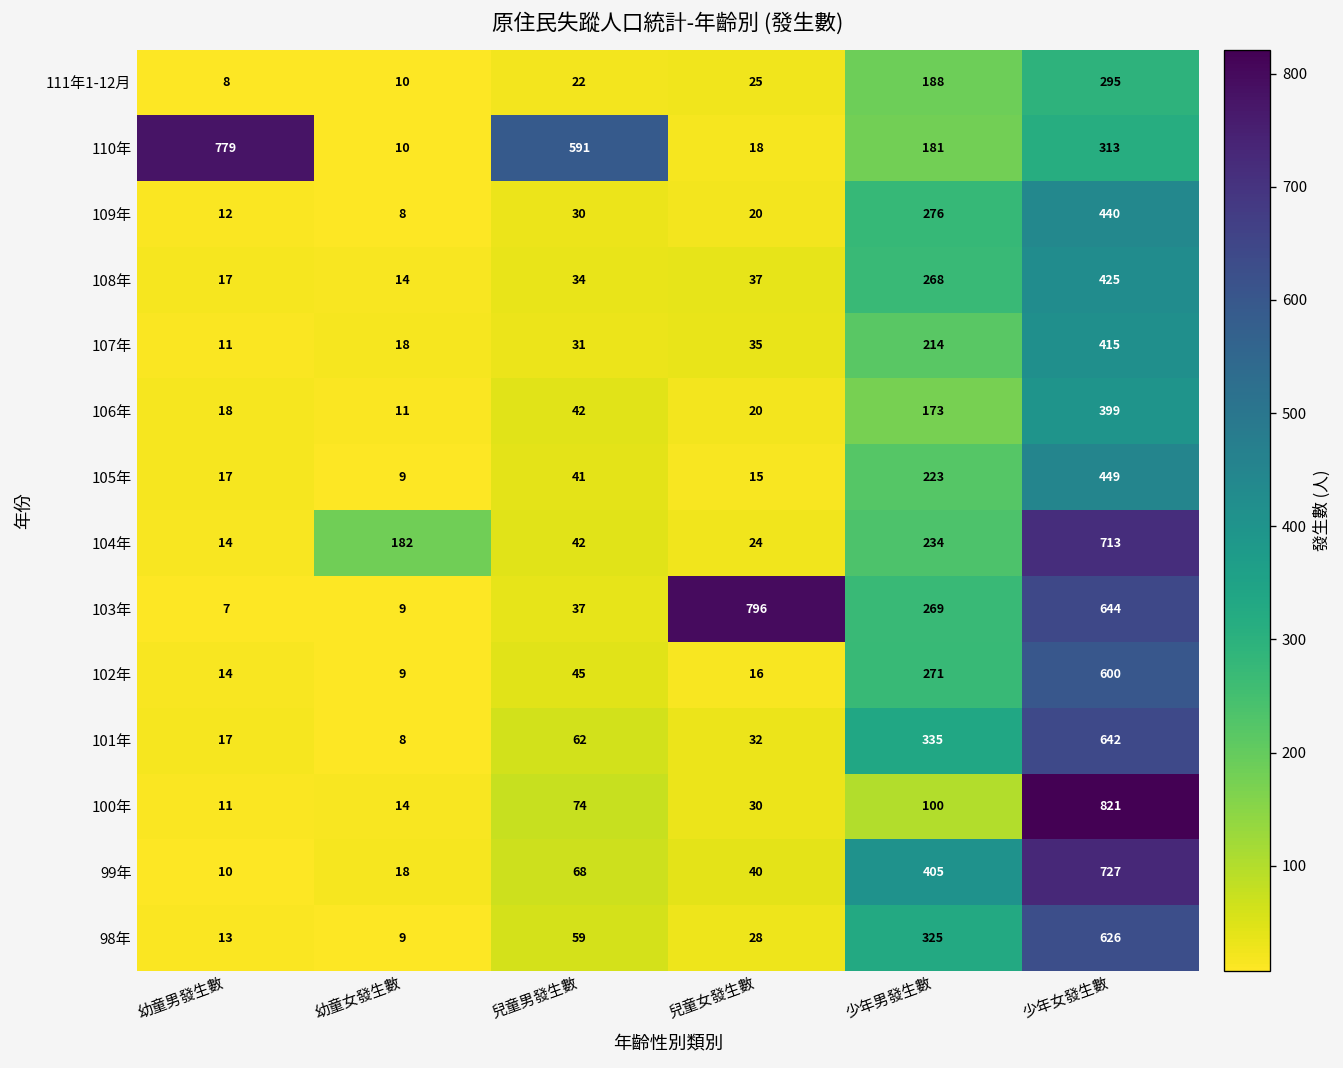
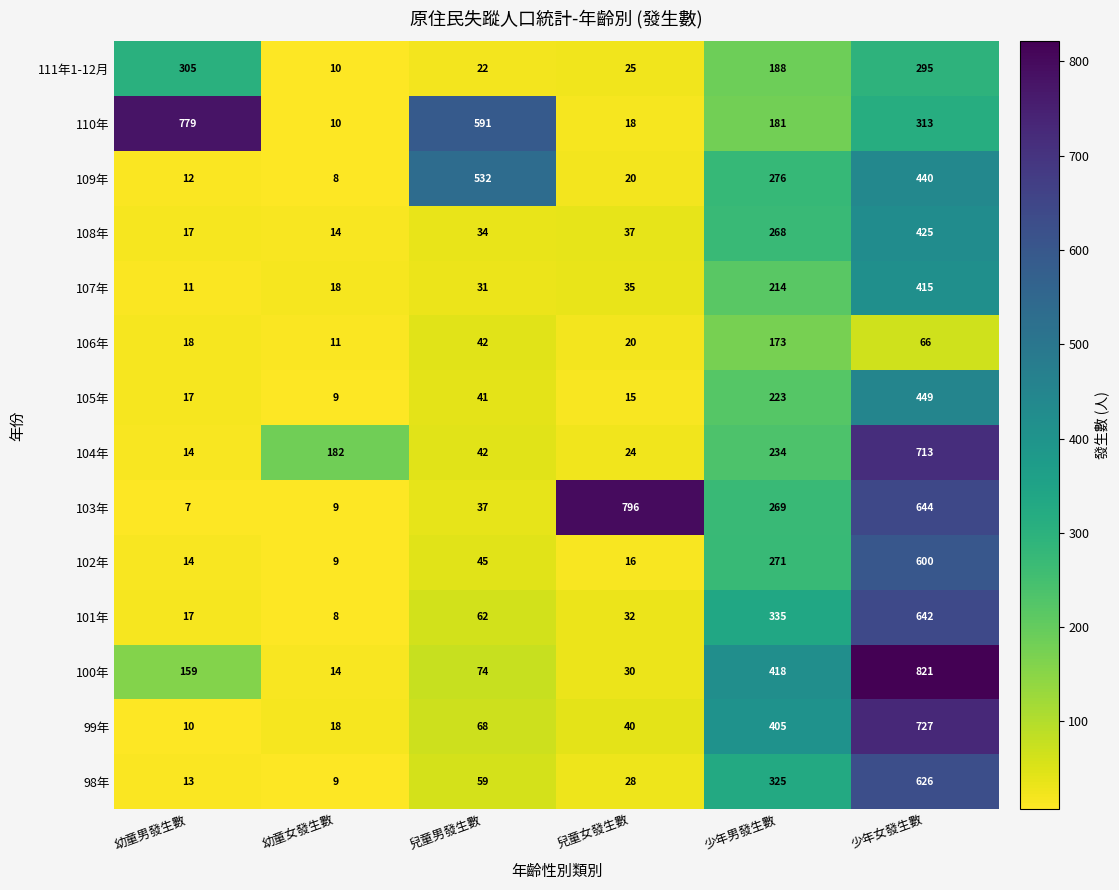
111年1-12月, 幼童男發生數: 8 -> 305
109年, 兒童男發生數: 30 -> 532
106年, 少年女發生數: 399 -> 66
100年, 幼童男發生數: 11 -> 159
100年, 少年男發生數: 100 -> 418
